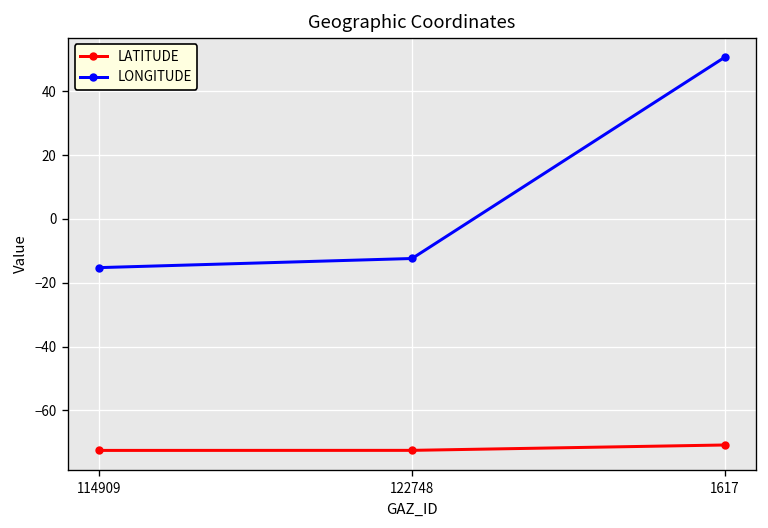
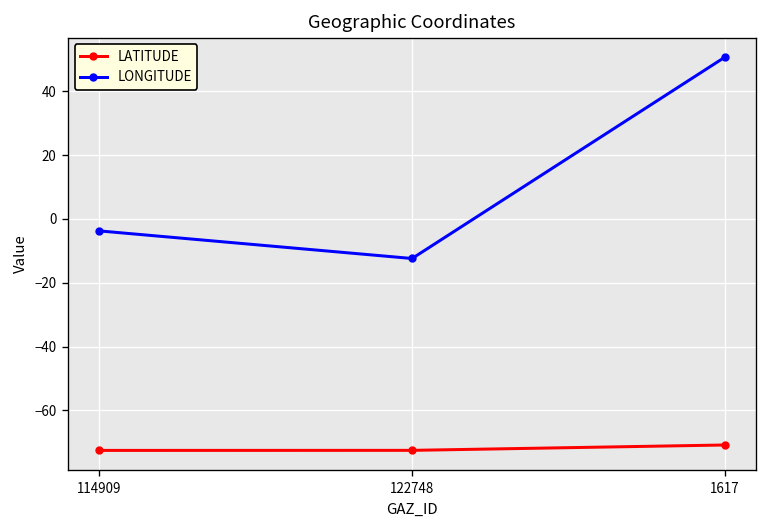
LONGITUDE, 114909: -15 -> -4
